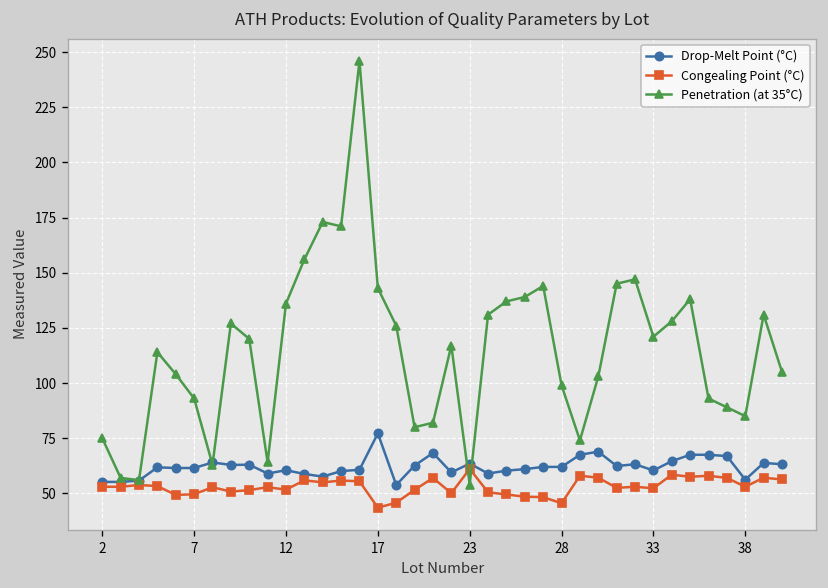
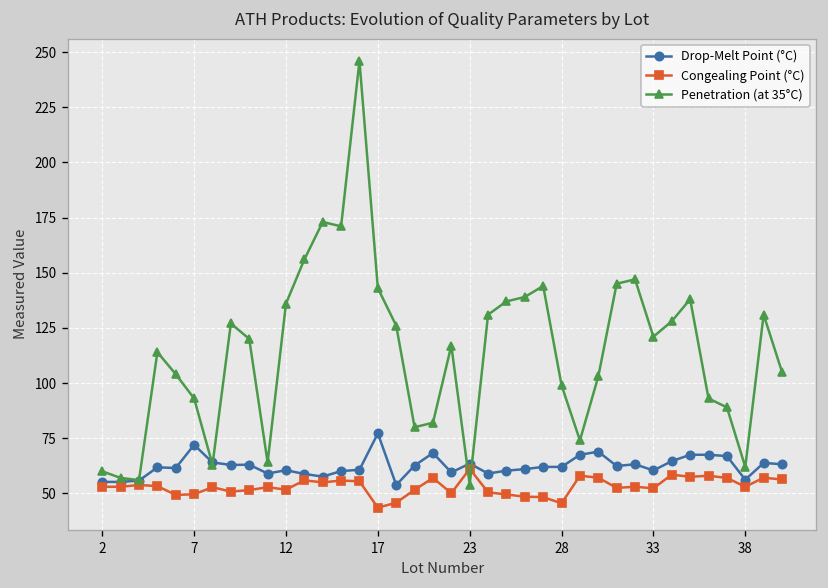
Penetration (at 35°C), 2: 75 -> 60
Drop-Melt Point (°C), 7: 62 -> 72
Penetration (at 35°C), 38: 85 -> 62
